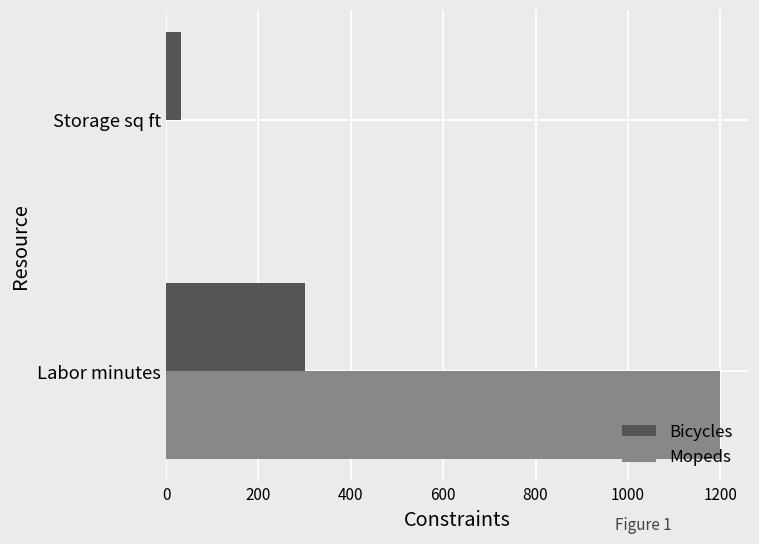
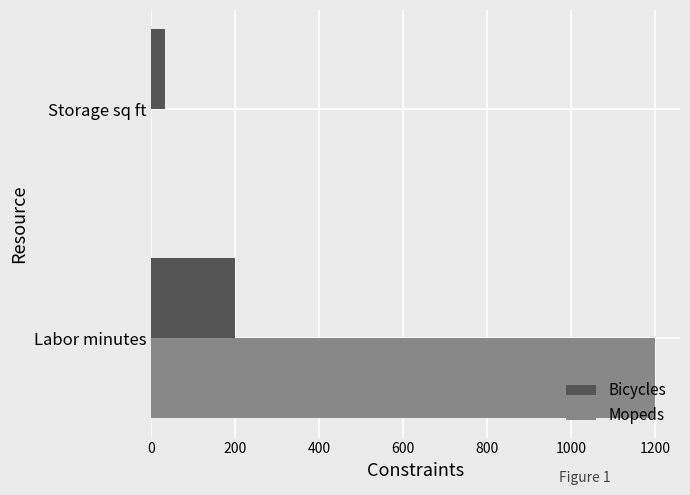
Bicycles, Labor minutes: 300 -> 200
